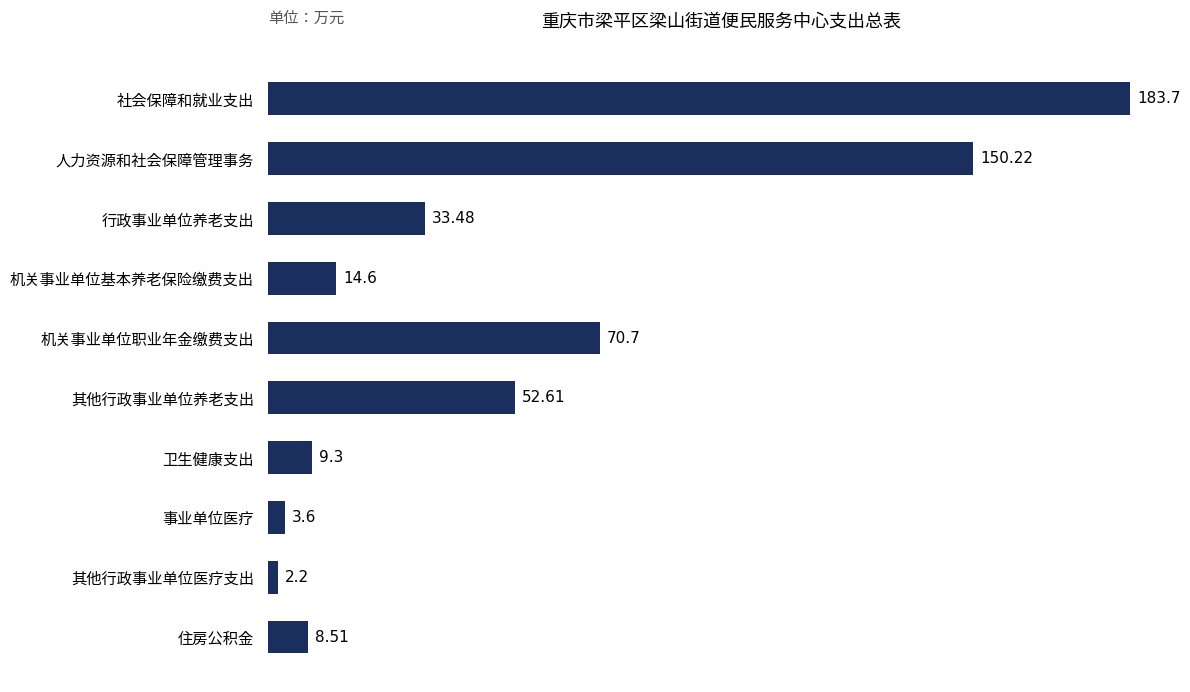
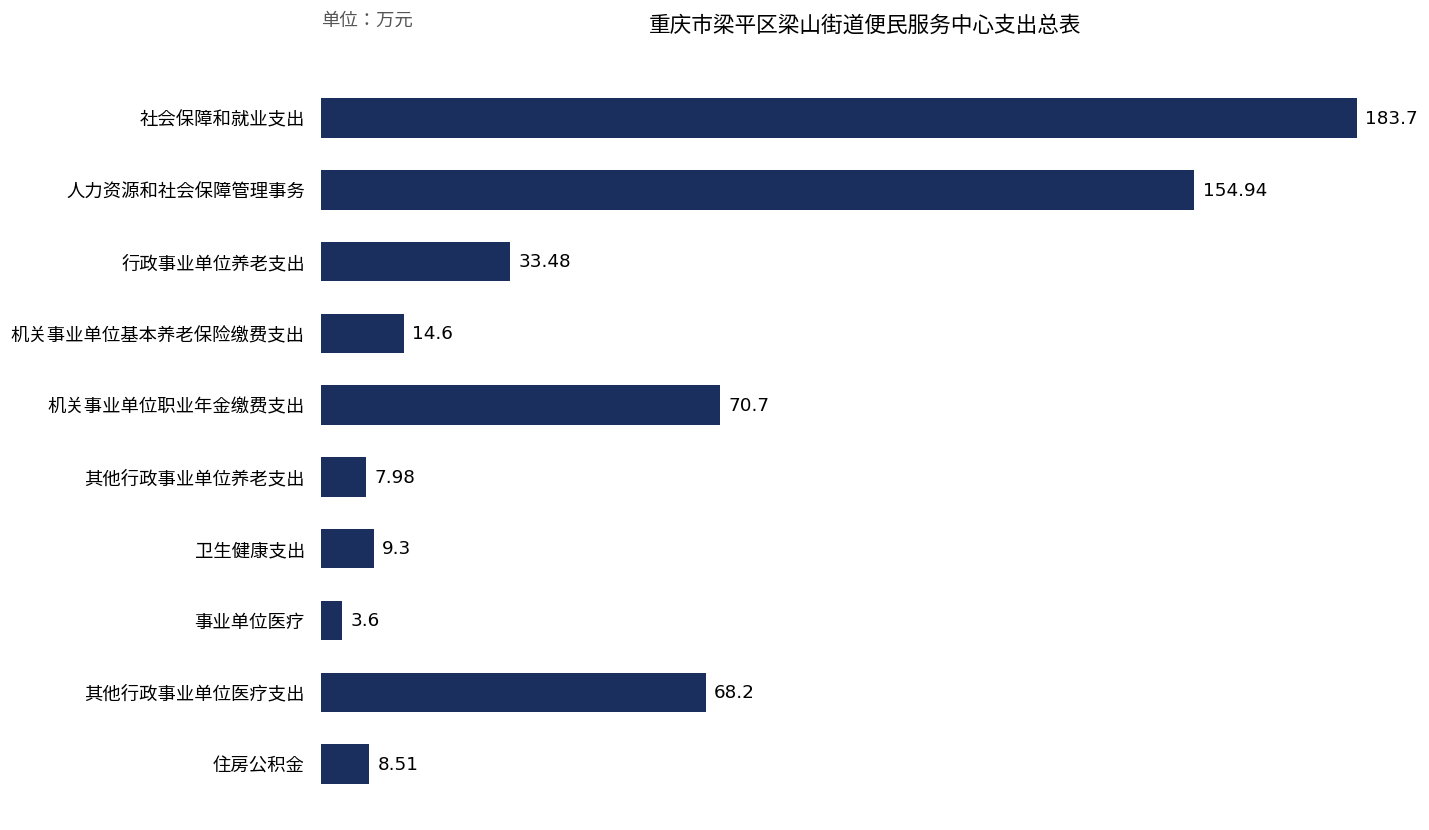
人力资源和社会保障管理事务: 150.22 -> 154.94
其他行政事业单位养老支出: 52.61 -> 7.98
其他行政事业单位医疗支出: 2.2 -> 68.2
